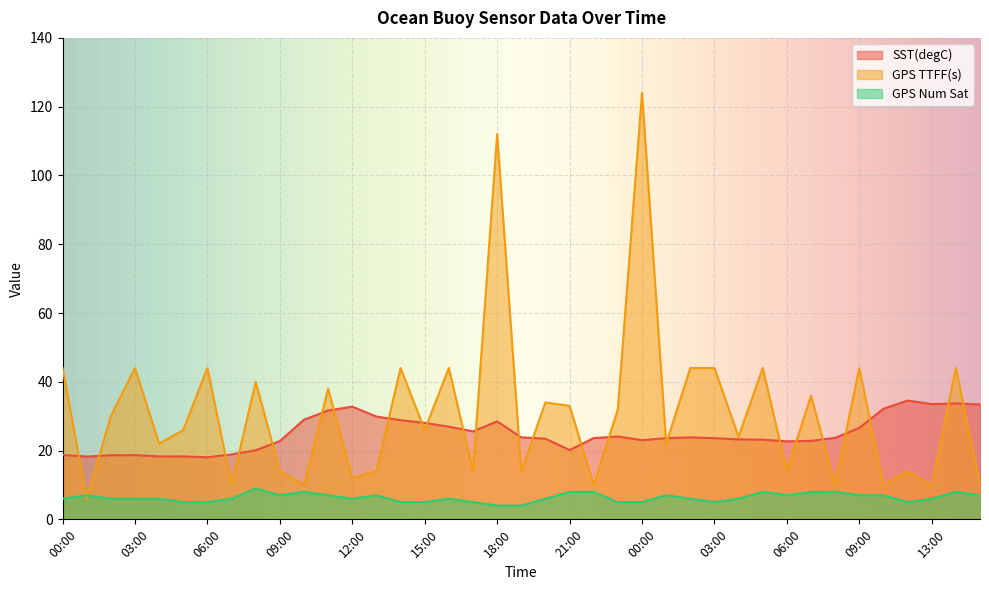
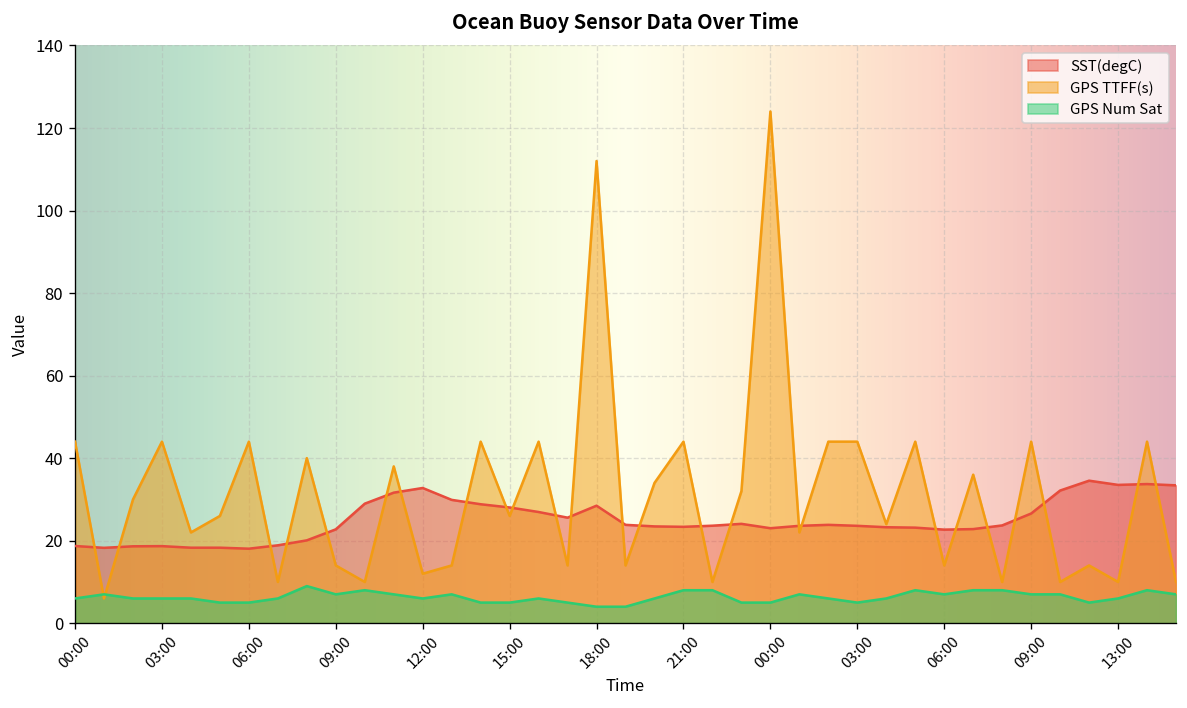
SST(degC), 21:00: 20 -> 23
GPS TTFF(s), 21:00: 33 -> 44
